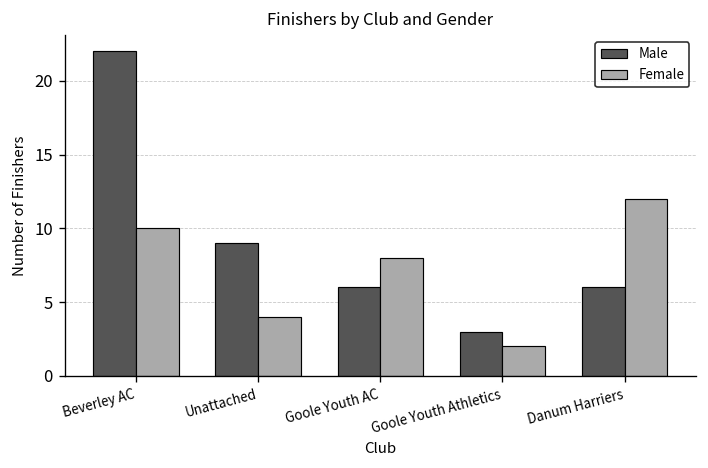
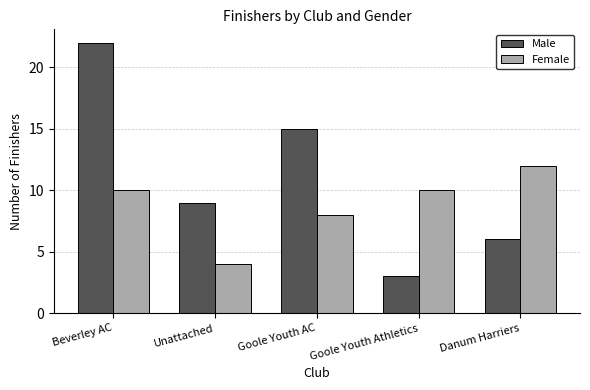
Male, Goole Youth AC: 6 -> 15
Female, Goole Youth Athletics: 2 -> 10
